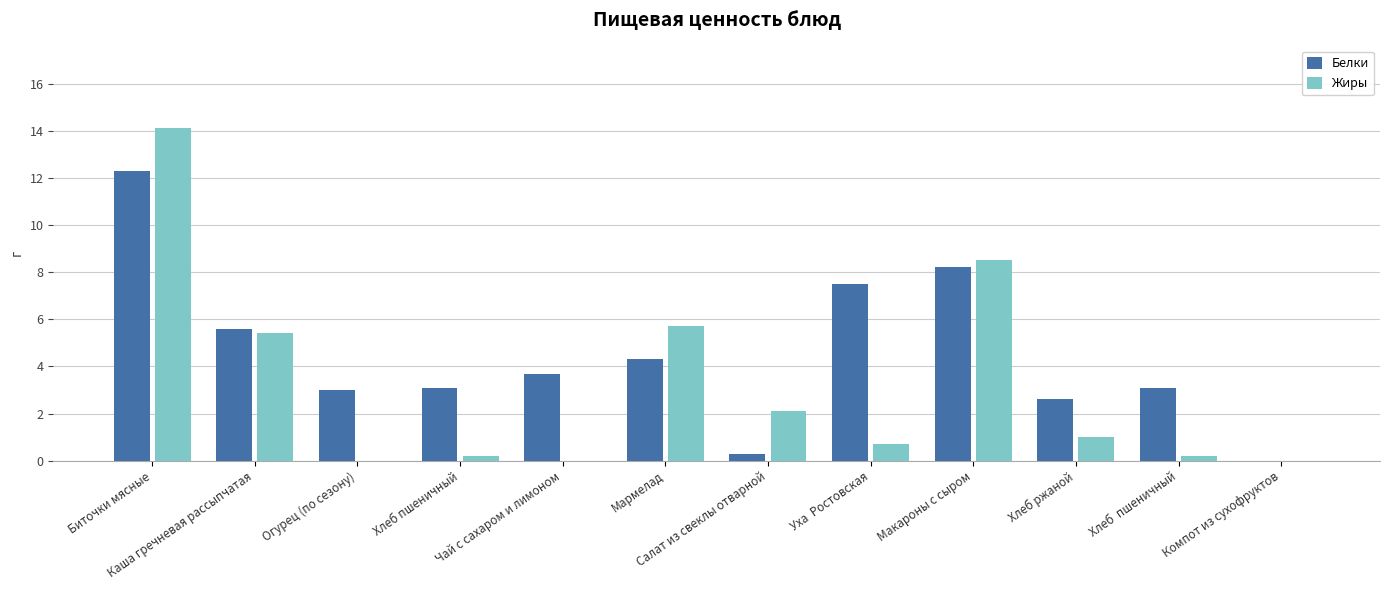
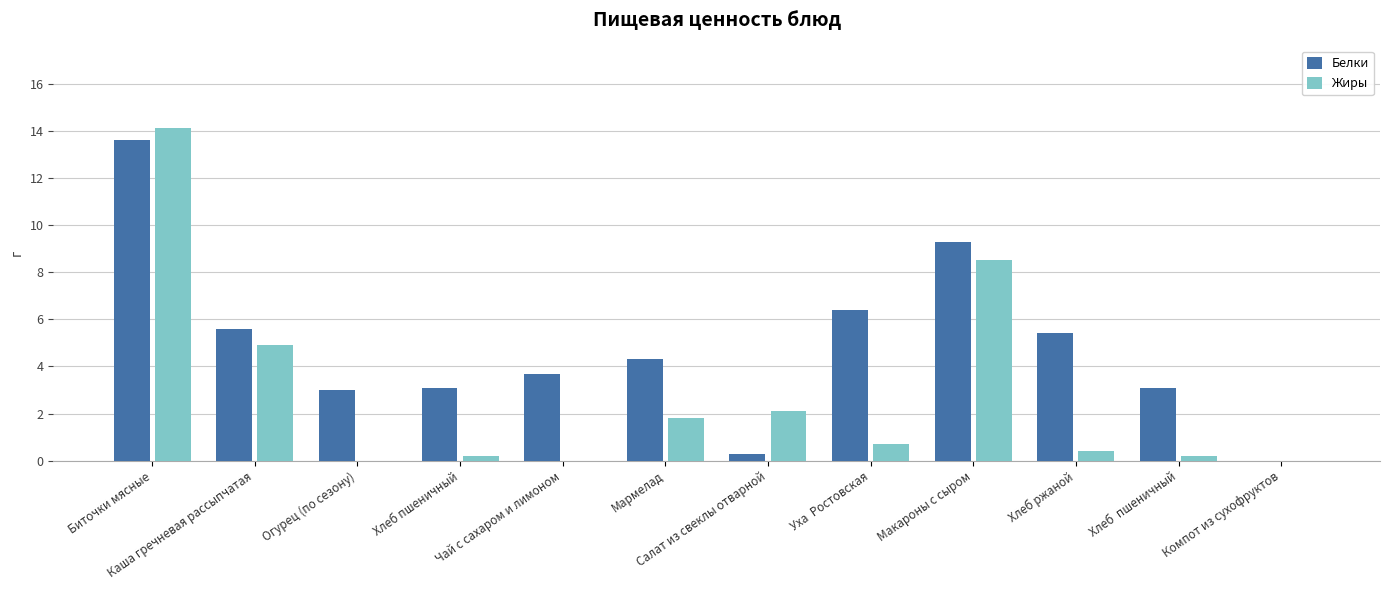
Белки, Биточки мясные: 12.3 -> 13.6
Жиры, Каша гречневая рассыпчатая: 5.4 -> 4.9
Жиры, Мармелад: 5.7 -> 1.8
Белки, Уха Ростовская: 7.5 -> 6.4
Белки, Макароны с сыром: 8.2 -> 9.3
Белки, Хлеб ржаной: 2.6 -> 5.4
Жиры, Хлеб ржаной: 1.0 -> 0.4
